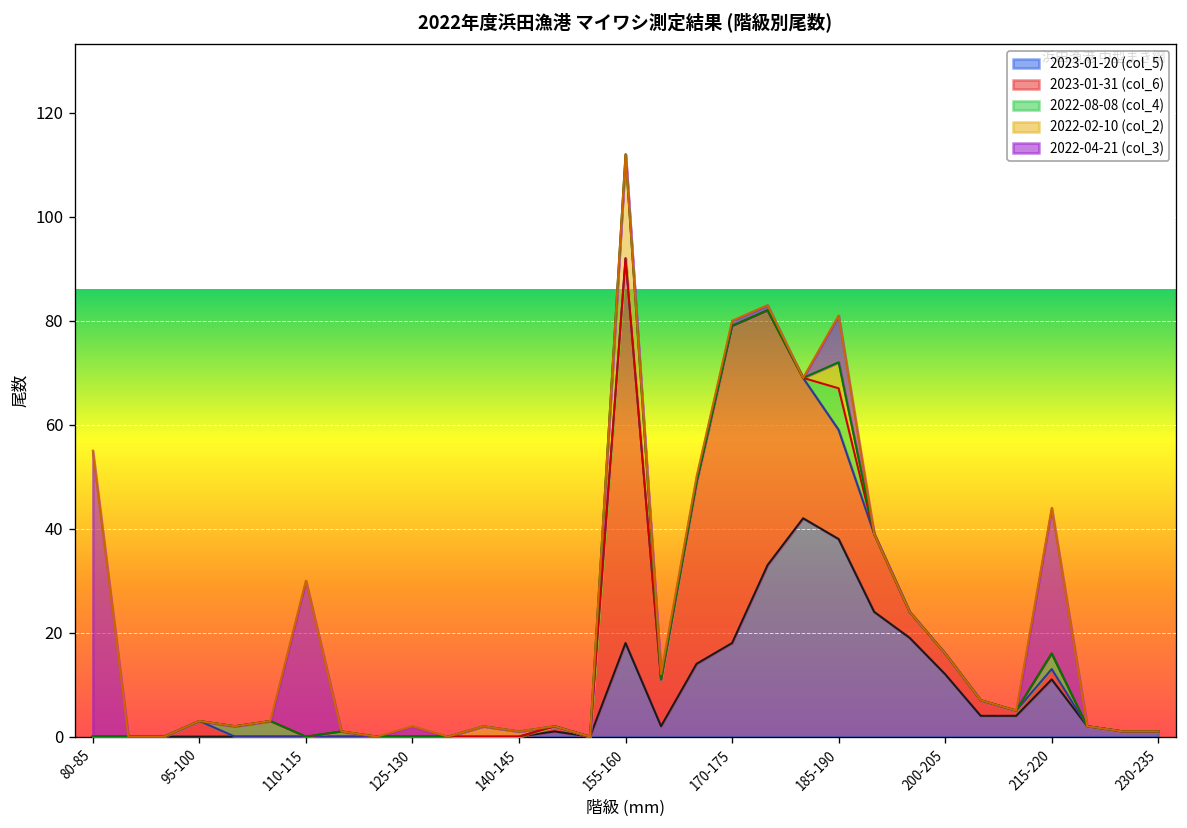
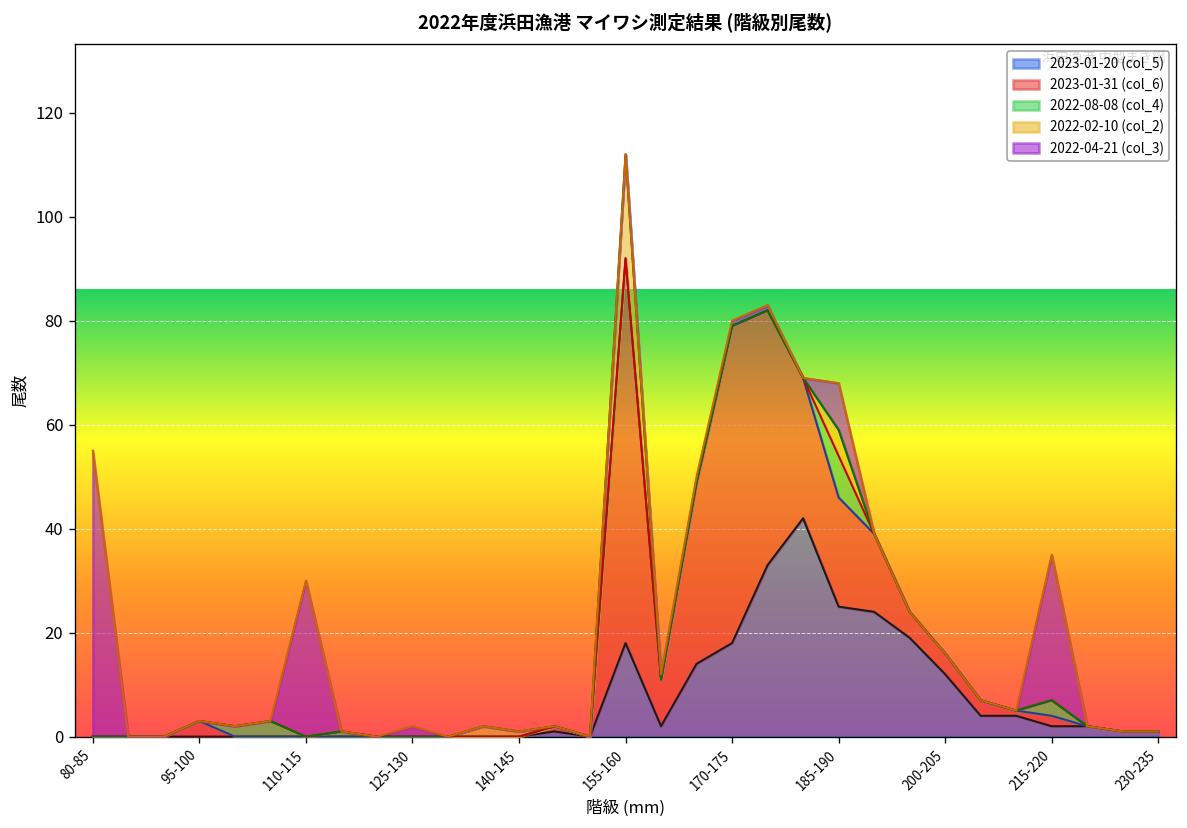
2023-01-20 (col_5), 185-190: 38 -> 25
2023-01-20 (col_5), 215-220: 11 -> 2
